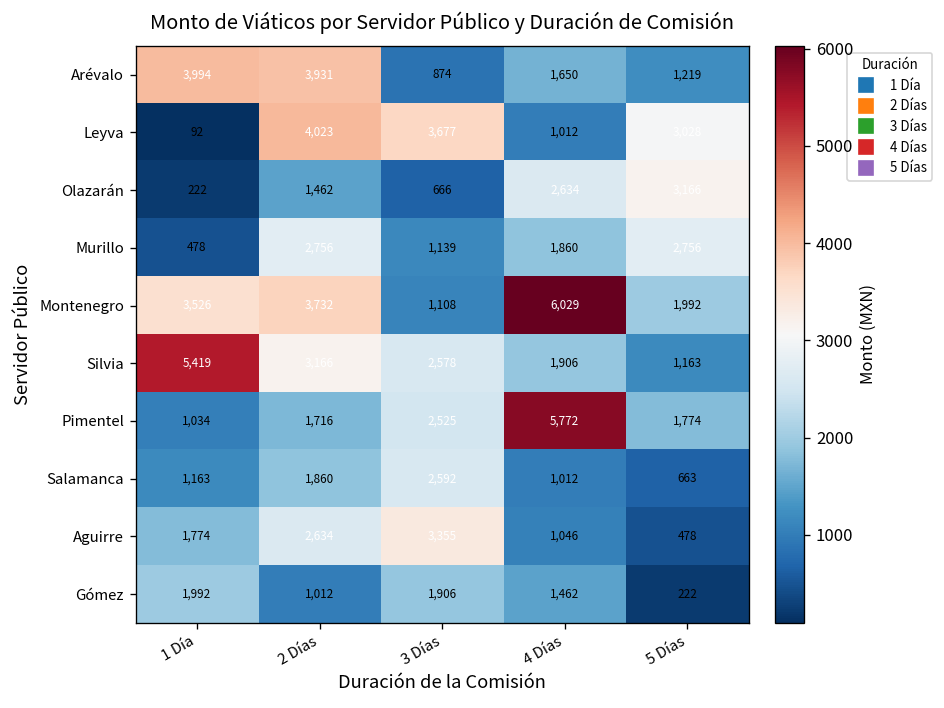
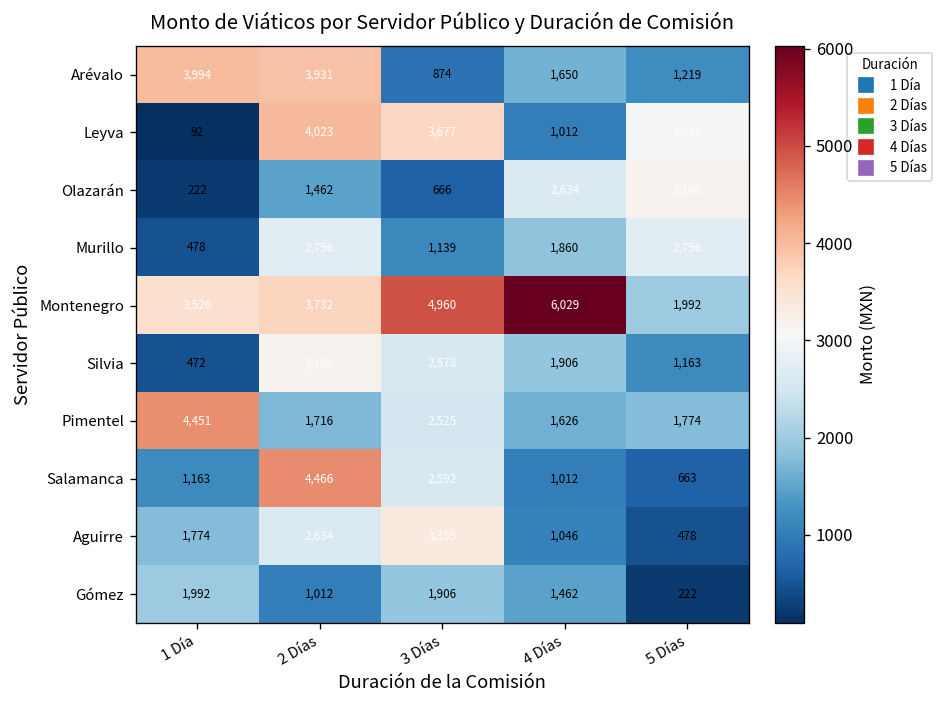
Montenegro, 3 Días: 1,108 -> 4,960
Silvia, 1 Día: 5,419 -> 472
Pimentel, 1 Día: 1,034 -> 4,451
Pimentel, 4 Días: 5,772 -> 1,626
Salamanca, 2 Días: 1,860 -> 4,466
